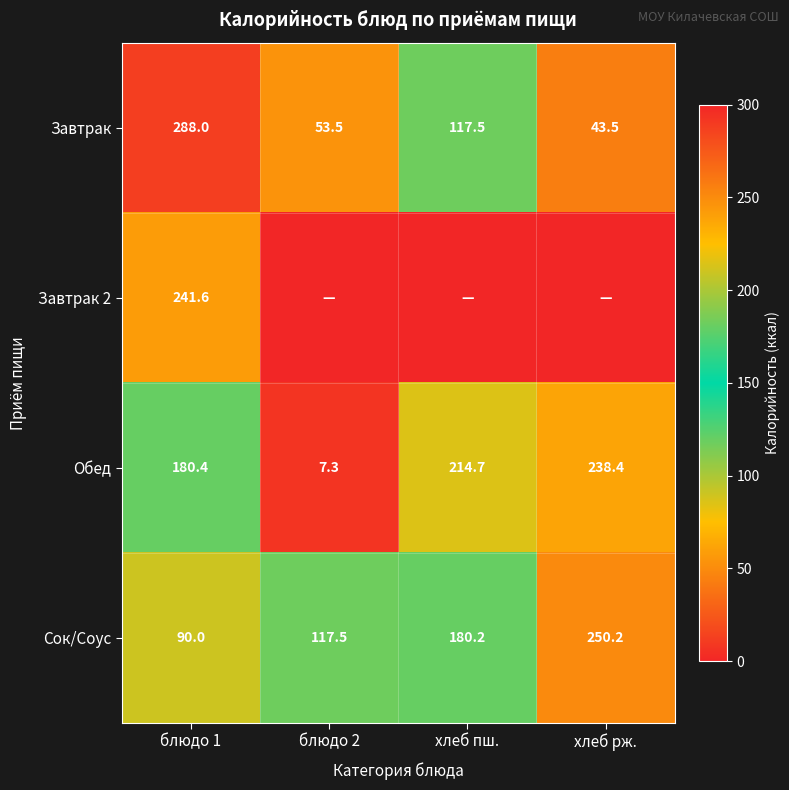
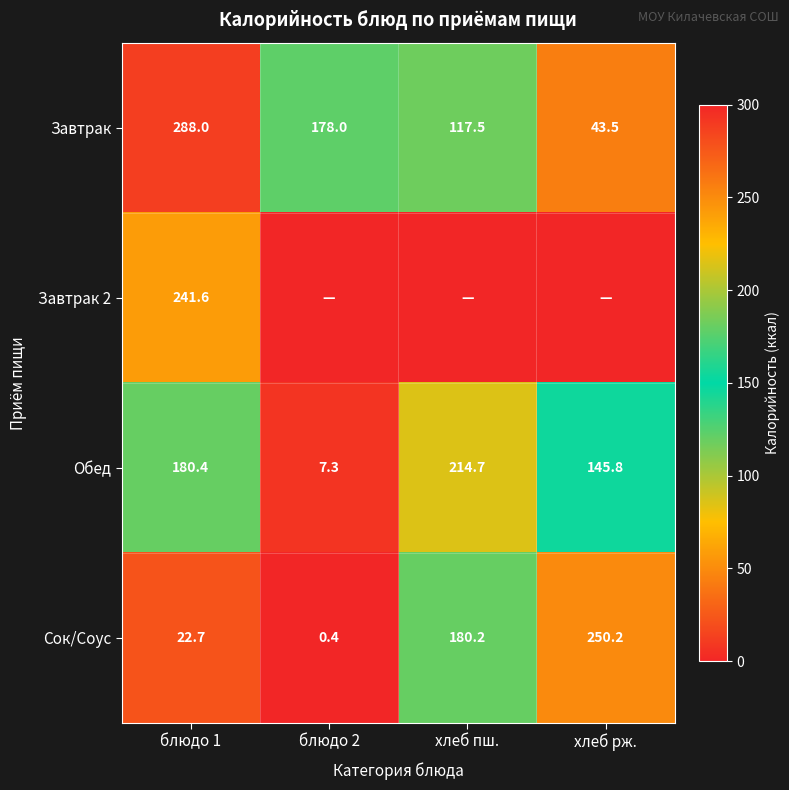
Завтрак, блюдо 2: 53.5 -> 178.0
Обед, хлеб рж.: 238.4 -> 145.8
Сок/Соус, блюдо 1: 90.0 -> 22.7
Сок/Соус, блюдо 2: 117.5 -> 0.4
